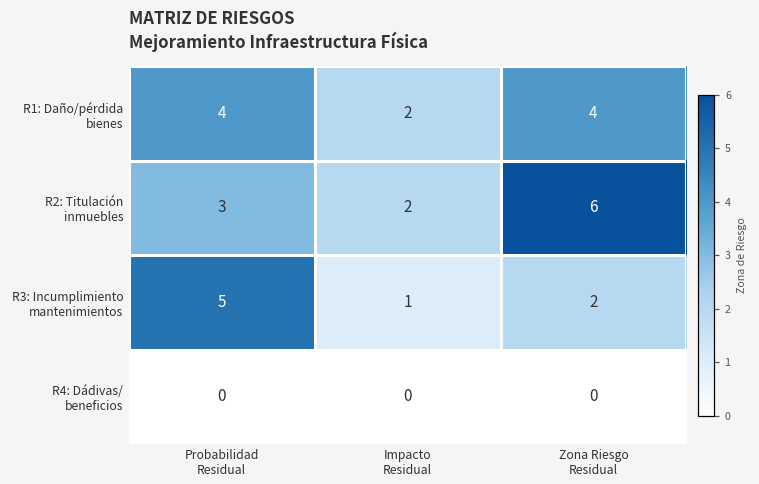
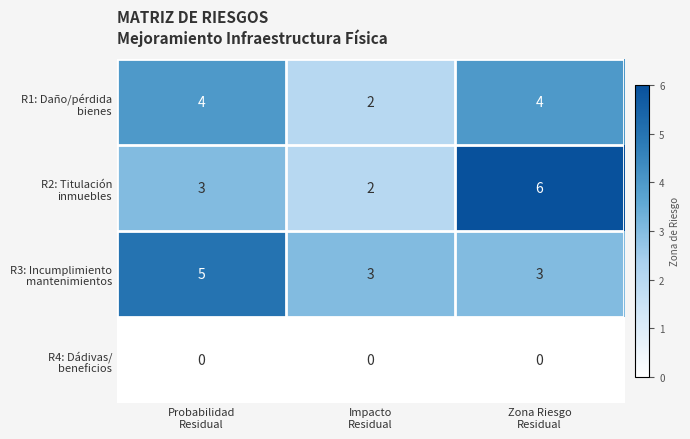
R3: Incumplimiento mantenimientos, Impacto Residual: 1 -> 3
R3: Incumplimiento mantenimientos, Zona Riesgo Residual: 2 -> 3
